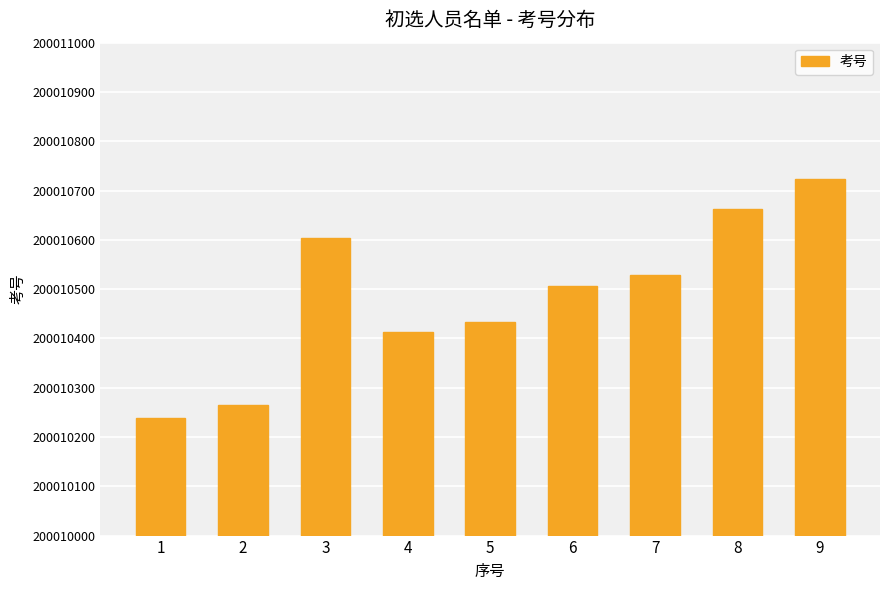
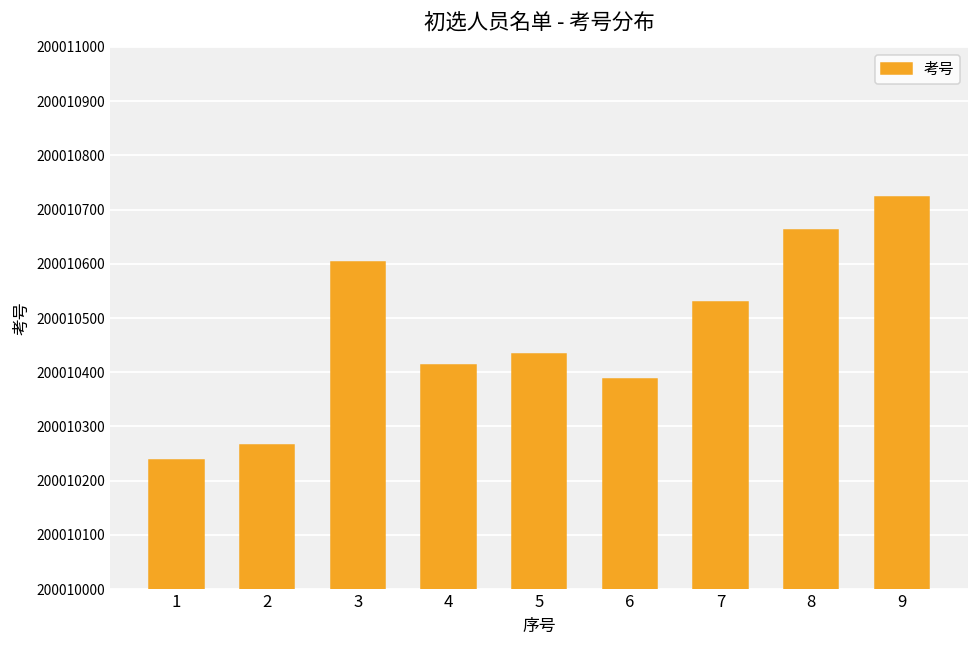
6: 200010510 -> 200010390
